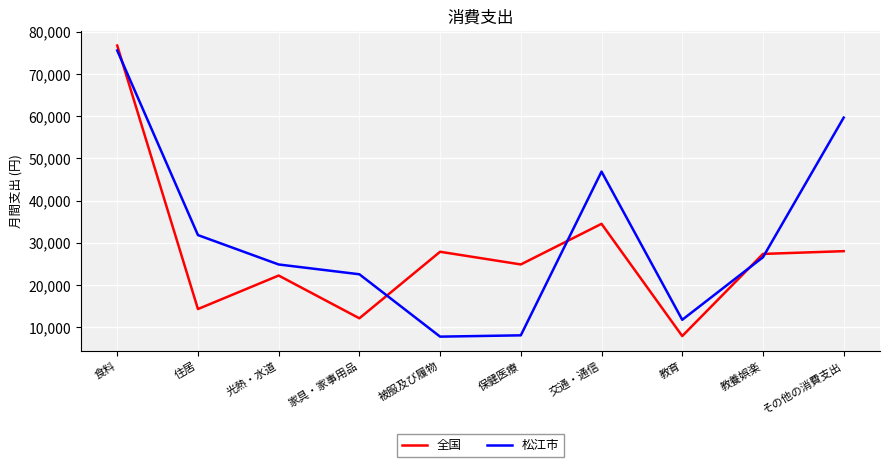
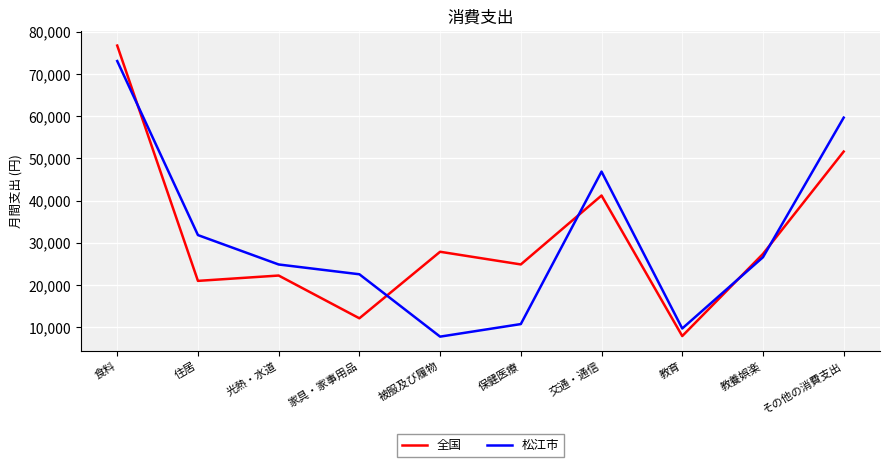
松江市, 食料: 76,000 -> 73,000
全国, 住居: 14,000 -> 21,000
松江市, 保健医療: 8,000 -> 11,000
全国, 交通・通信: 35,000 -> 41,000
松江市, 教育: 12,000 -> 10,000
全国, その他の消費支出: 28,000 -> 52,000
